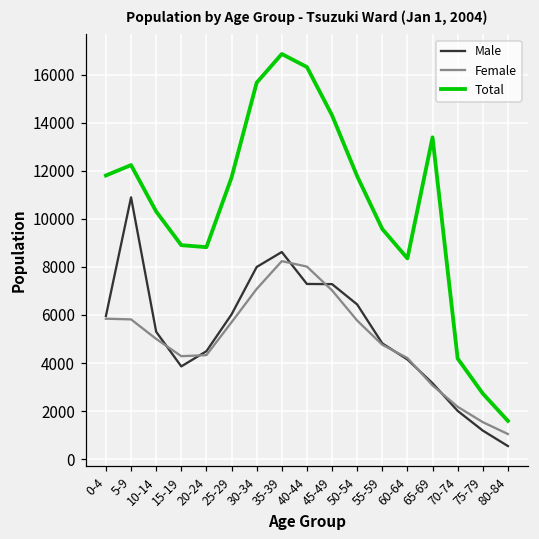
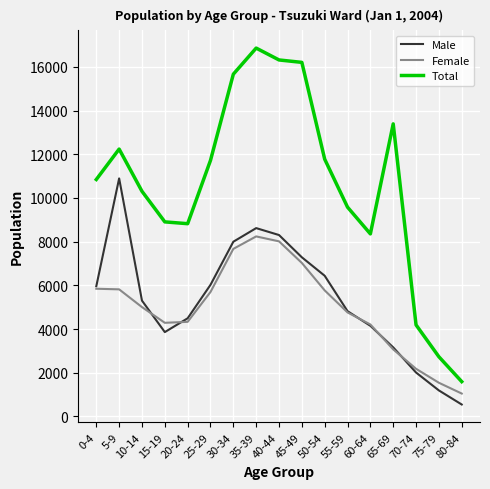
Total, 0-4: 11800 -> 10800
Female, 30-34: 7100 -> 7700
Male, 40-44: 7300 -> 8300
Total, 45-49: 14300 -> 16200
